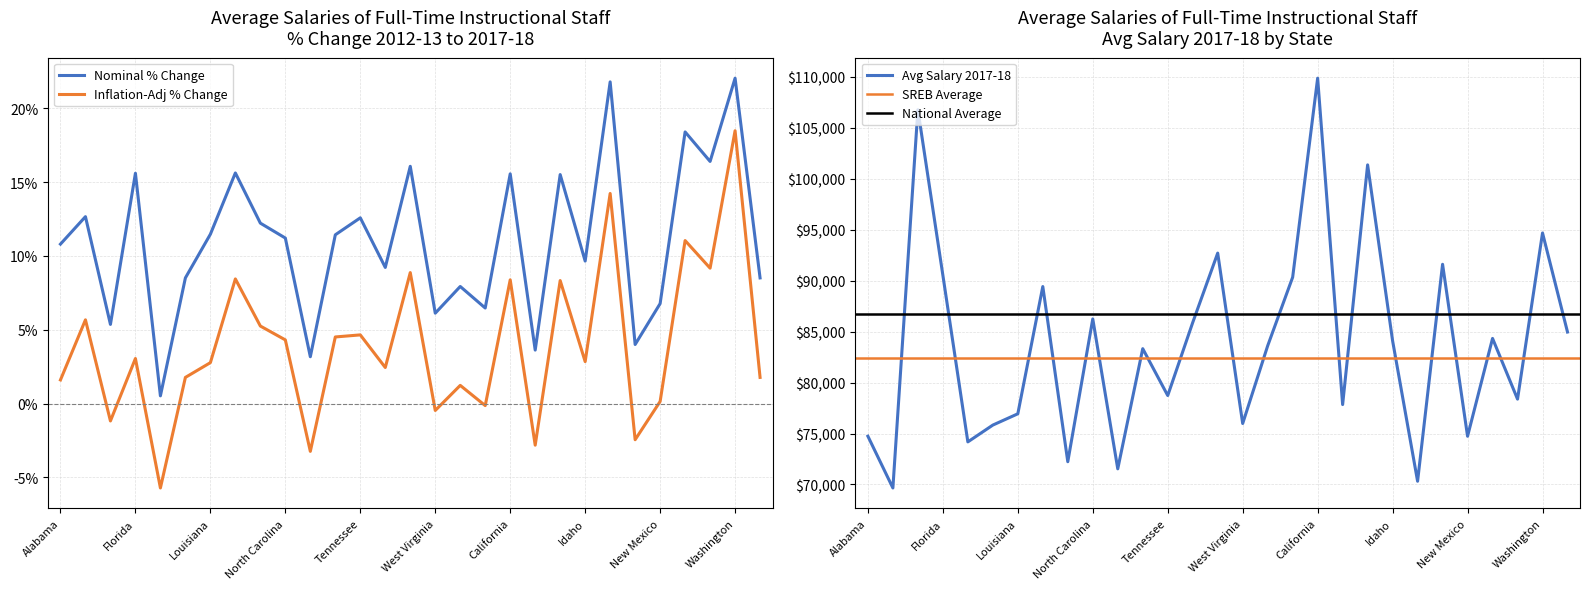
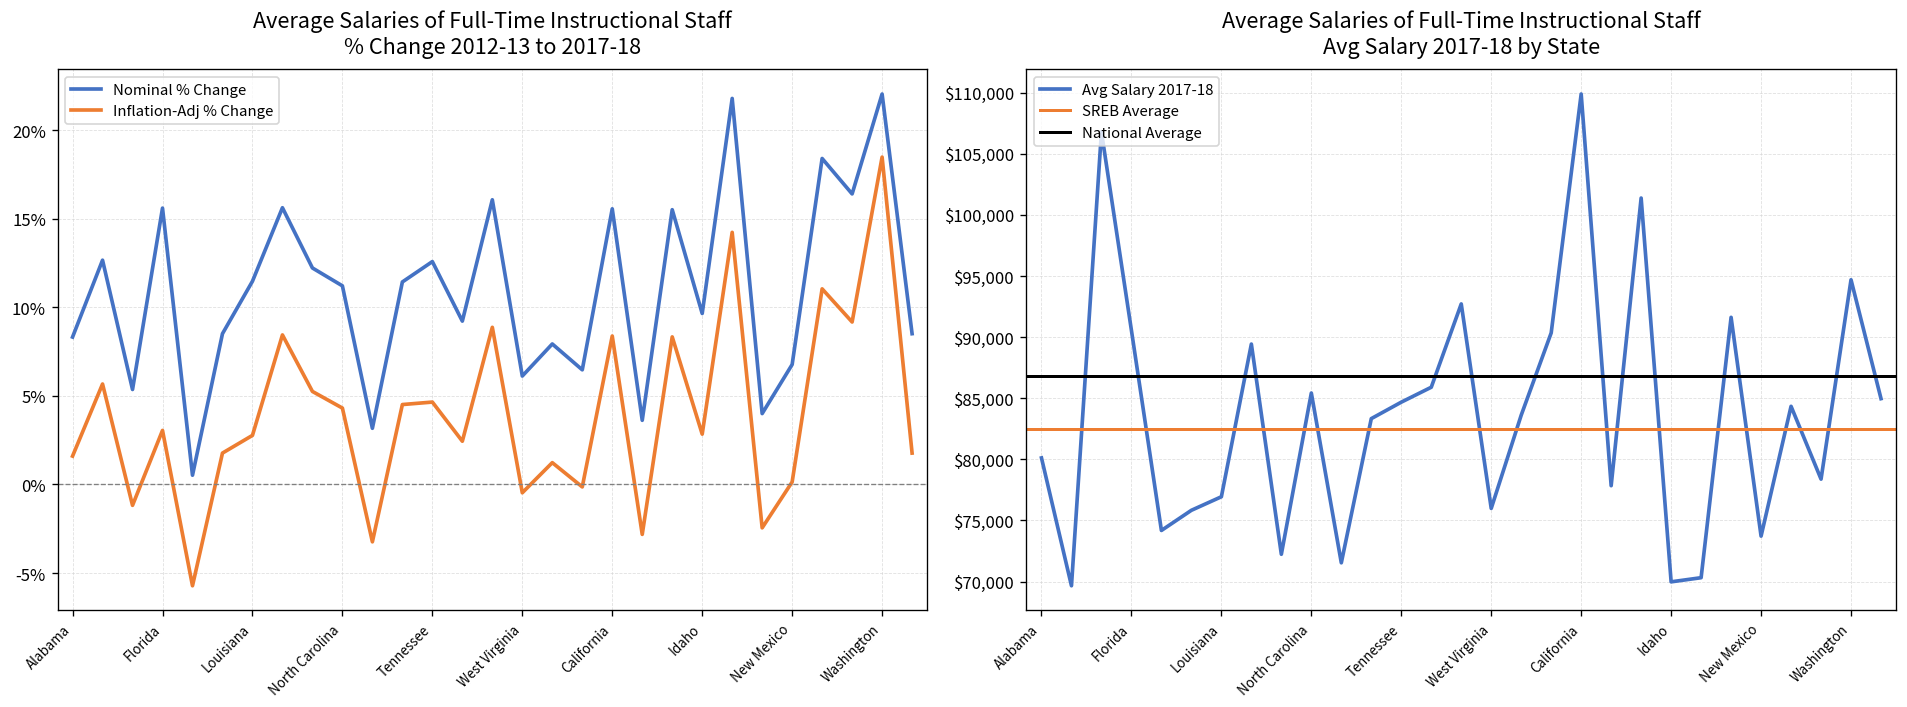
Average Salaries of Full-Time Instructional Staff % Change 2012-13 to 2017-18, Nominal % Change, Alabama: 10.8% -> 8.3%
Average Salaries of Full-Time Instructional Staff Avg Salary 2017-18 by State, Alabama: $74,700 -> $80,100
Average Salaries of Full-Time Instructional Staff Avg Salary 2017-18 by State, North Carolina: $86,300 -> $85,400
Average Salaries of Full-Time Instructional Staff Avg Salary 2017-18 by State, Tennessee: $78,700 -> $84,700
Average Salaries of Full-Time Instructional Staff Avg Salary 2017-18 by State, Idaho: $84,100 -> $70,000
Average Salaries of Full-Time Instructional Staff Avg Salary 2017-18 by State, New Mexico: $74,700 -> $73,700
